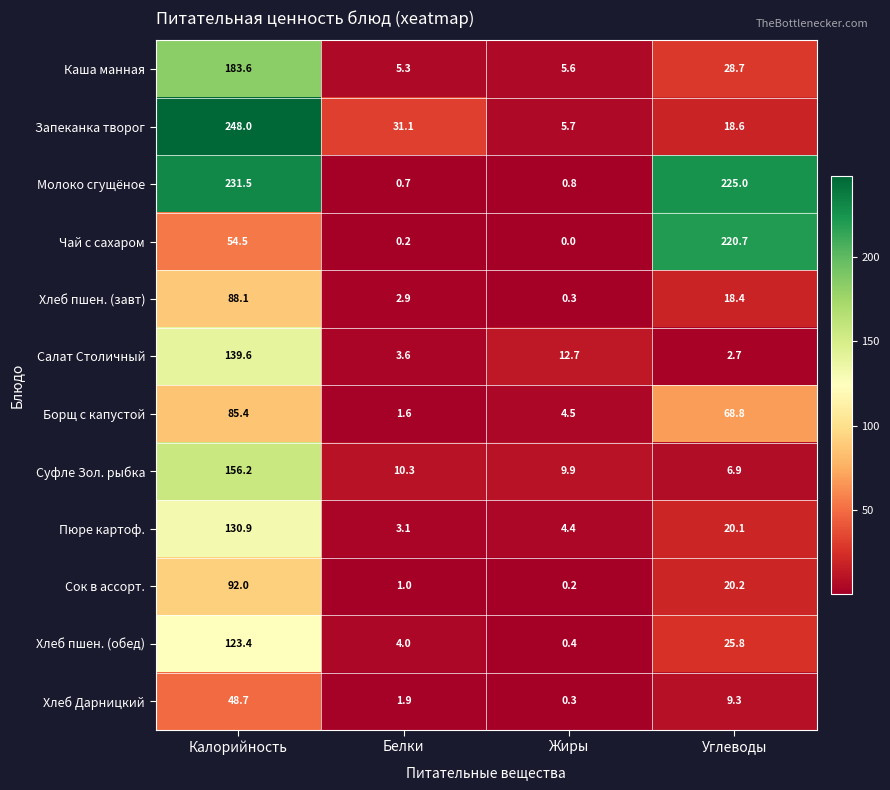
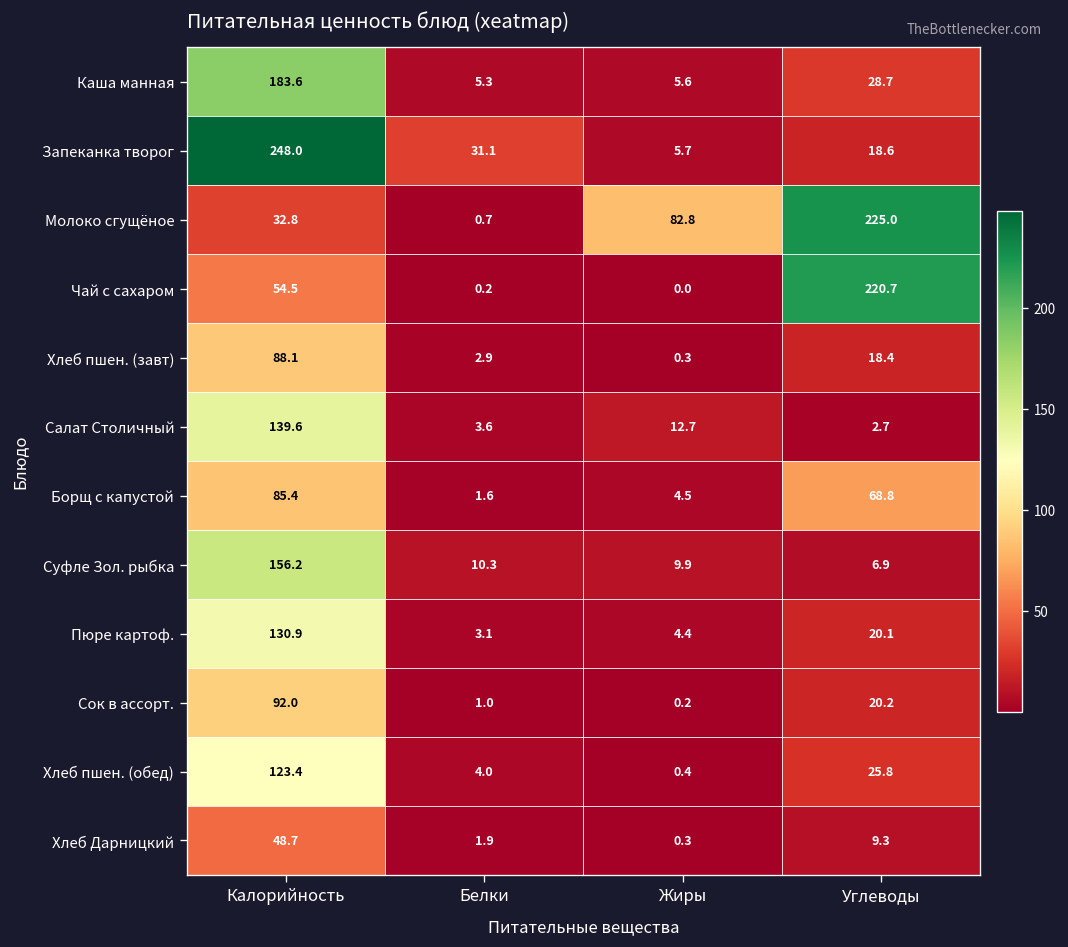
Молоко сгущёное, Калорийность: 231.5 -> 32.8
Молоко сгущёное, Жиры: 0.8 -> 82.8
